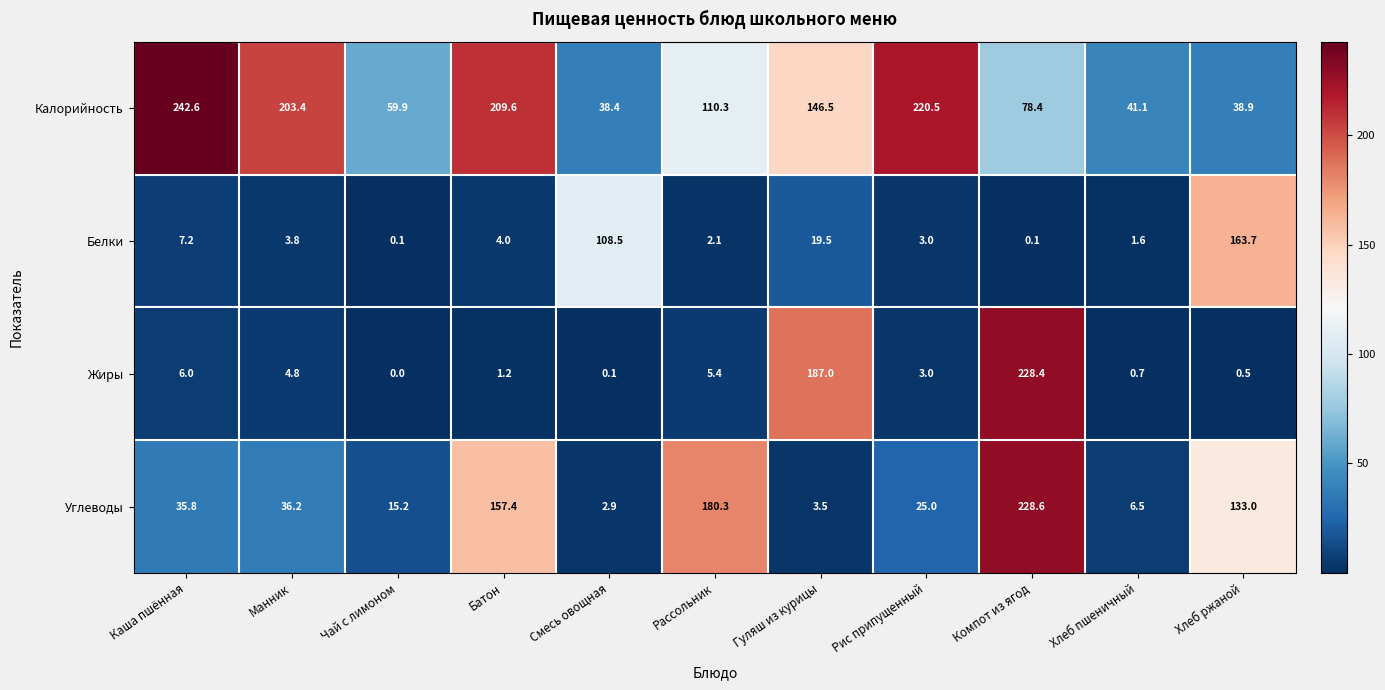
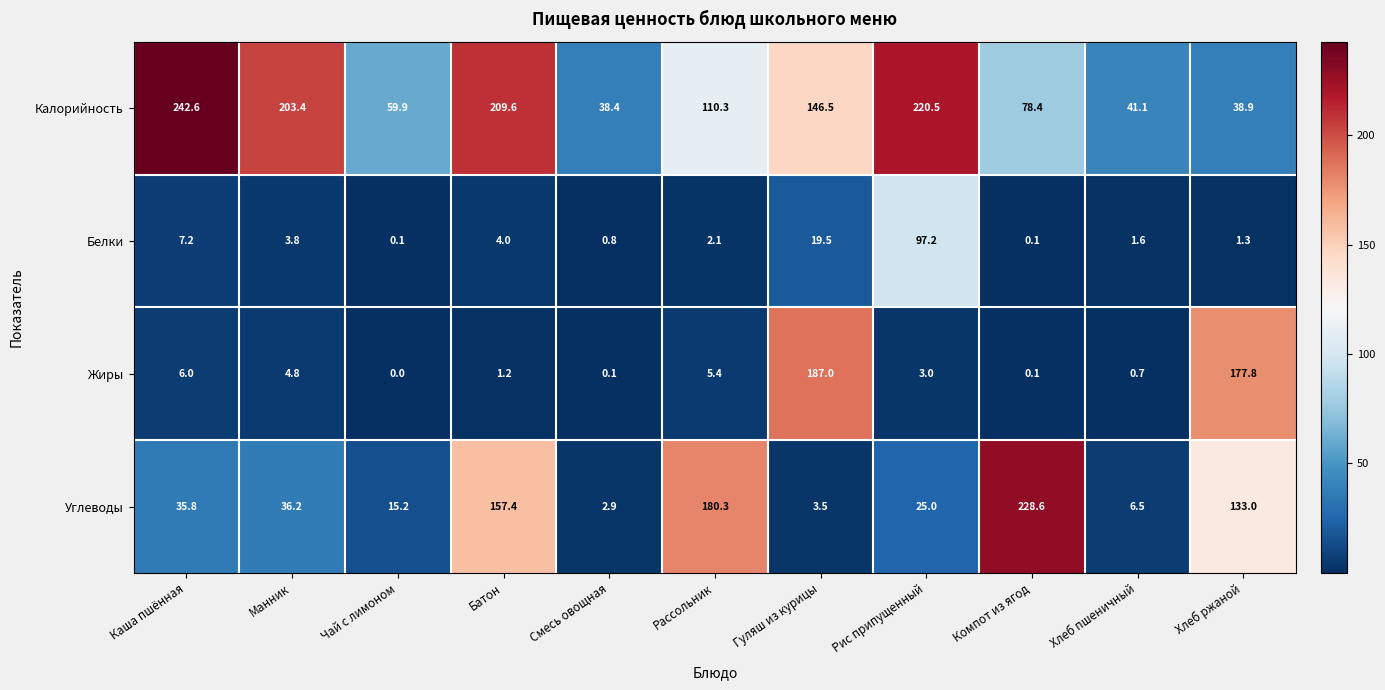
Белки, Смесь овощная: 108.5 -> 0.8
Белки, Рис припущенный: 3.0 -> 97.2
Белки, Хлеб ржаной: 163.7 -> 1.3
Жиры, Компот из ягод: 228.4 -> 0.1
Жиры, Хлеб ржаной: 0.5 -> 177.8
